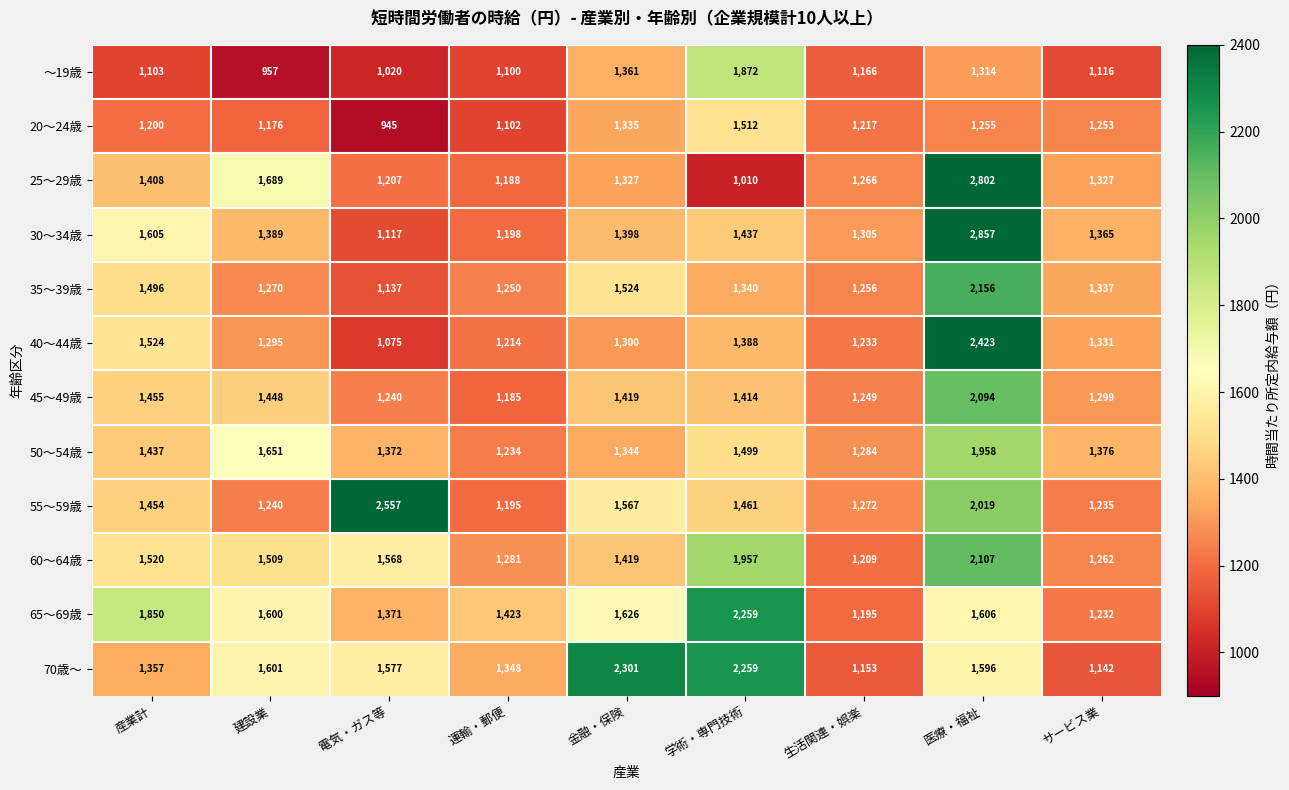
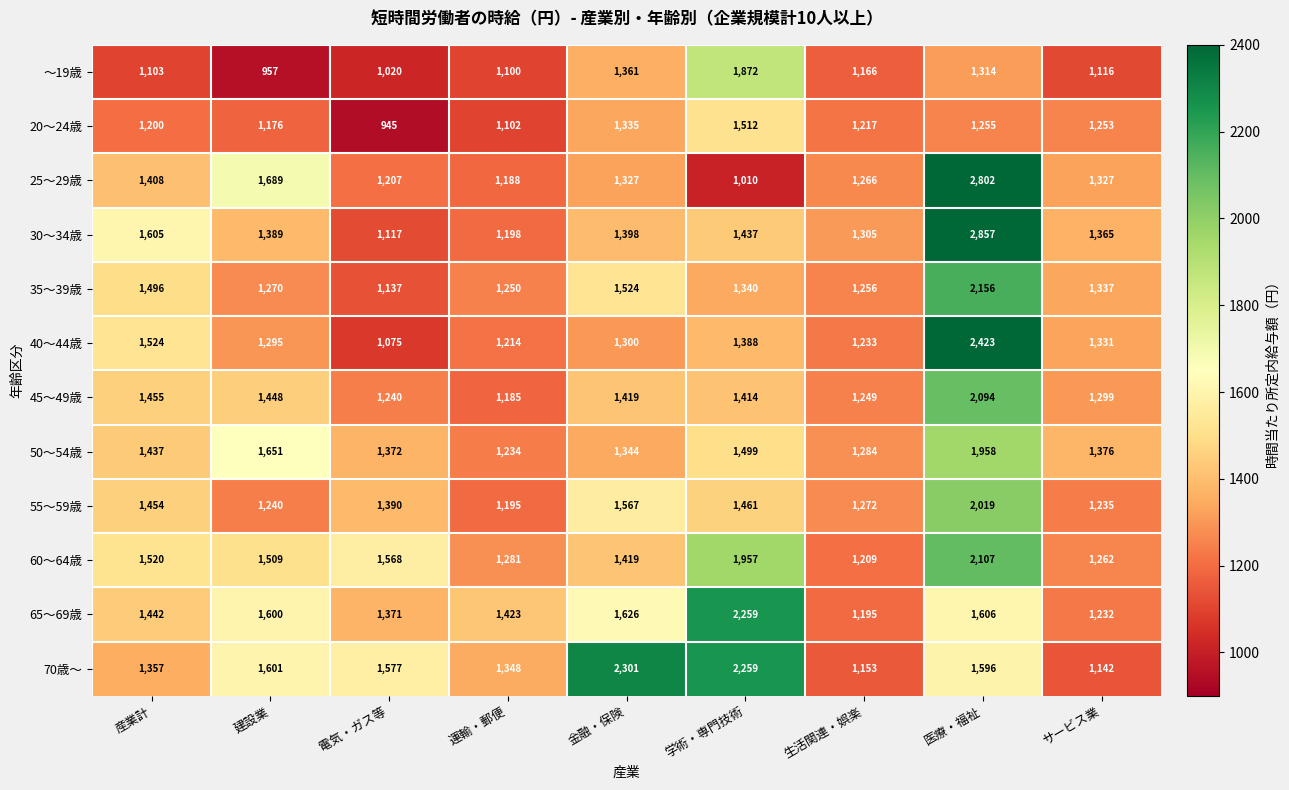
55～59歳, 電気・ガス等: 2,557 -> 1,390
65～69歳, 産業計: 1,850 -> 1,442
